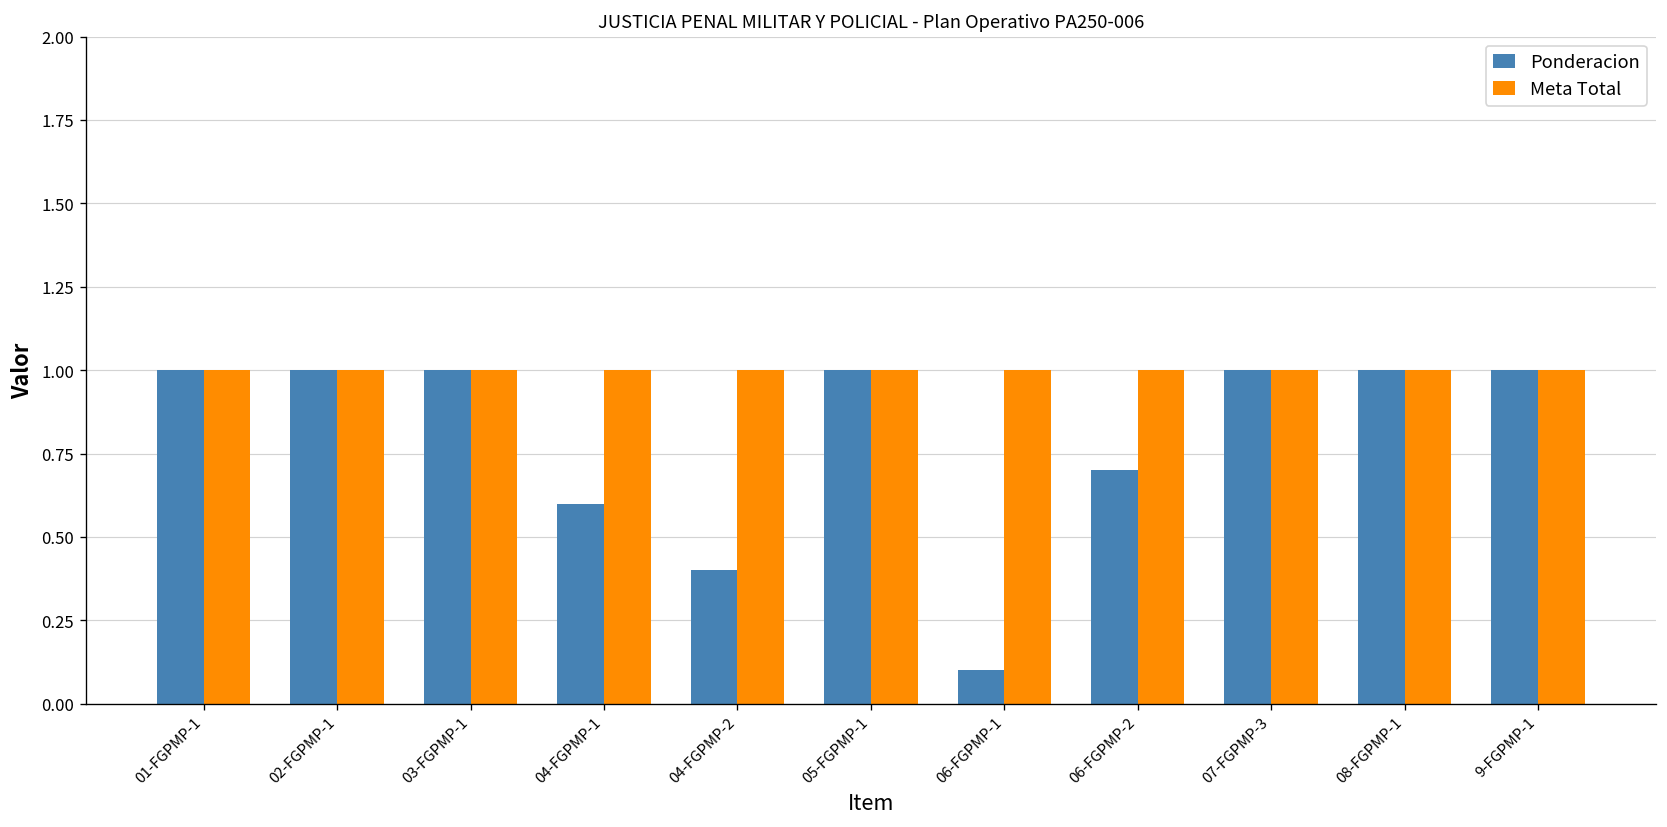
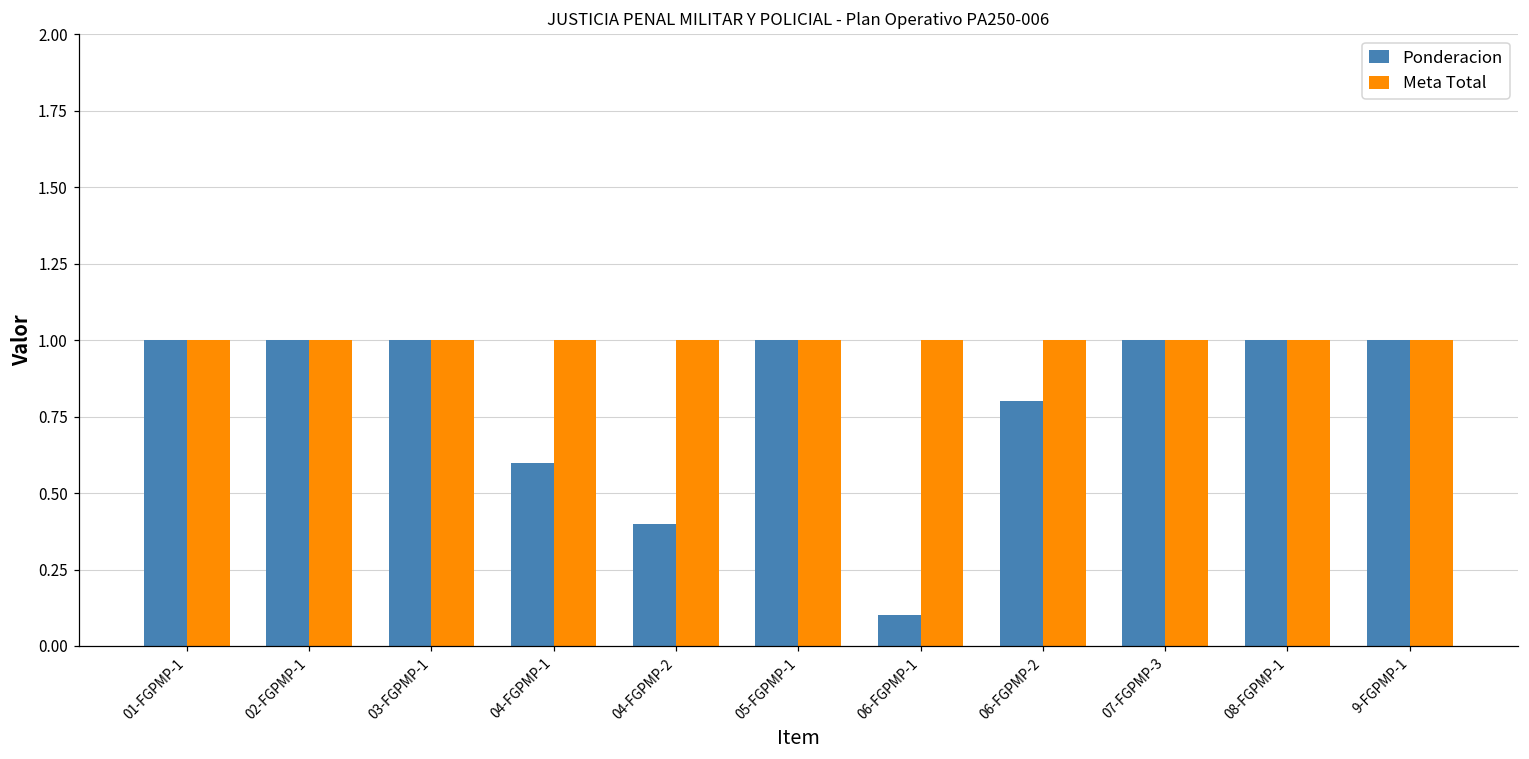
Ponderacion, 06-FGPMP-2: 0.7 -> 0.8
